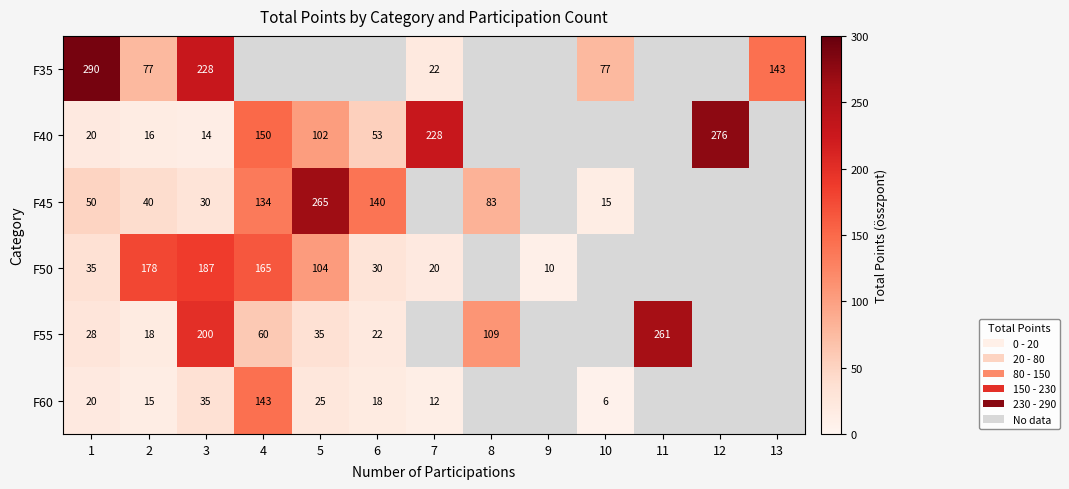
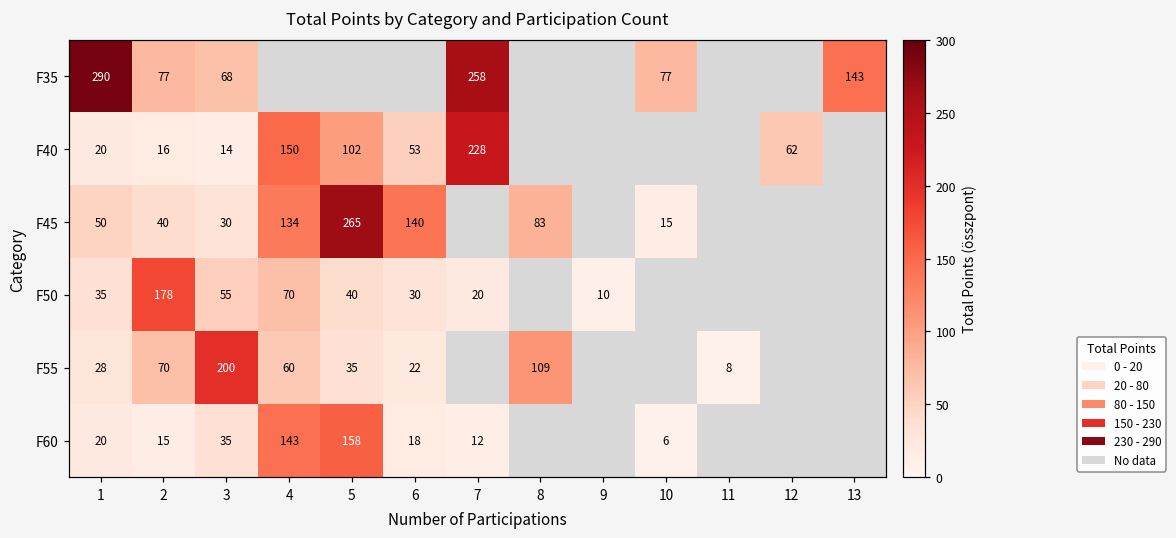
F35, 3: 228 -> 68
F35, 7: 22 -> 258
F40, 12: 276 -> 62
F50, 3: 187 -> 55
F50, 4: 165 -> 70
F50, 5: 104 -> 40
F55, 2: 18 -> 70
F55, 11: 261 -> 8
F60, 5: 25 -> 158
